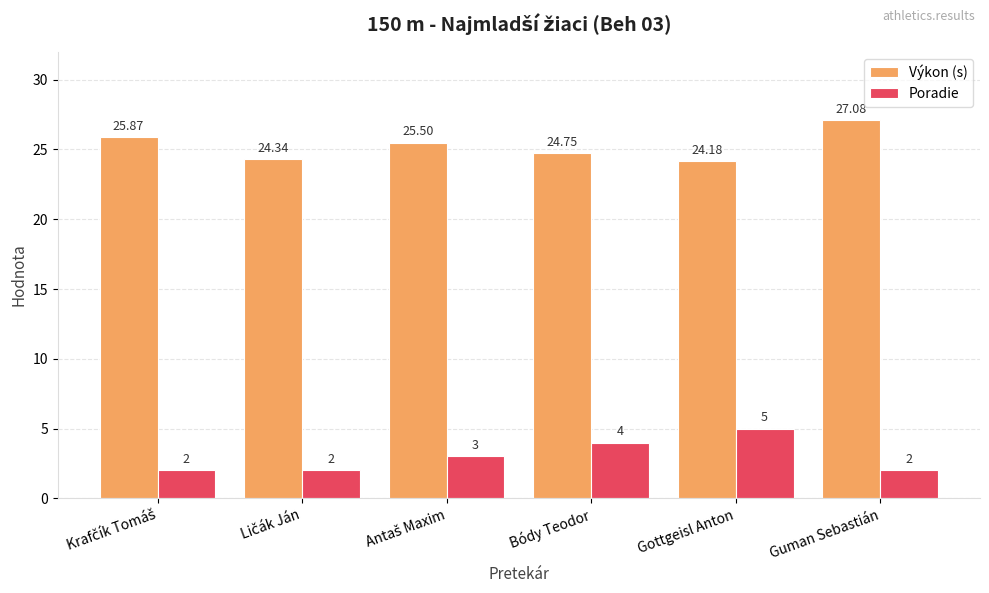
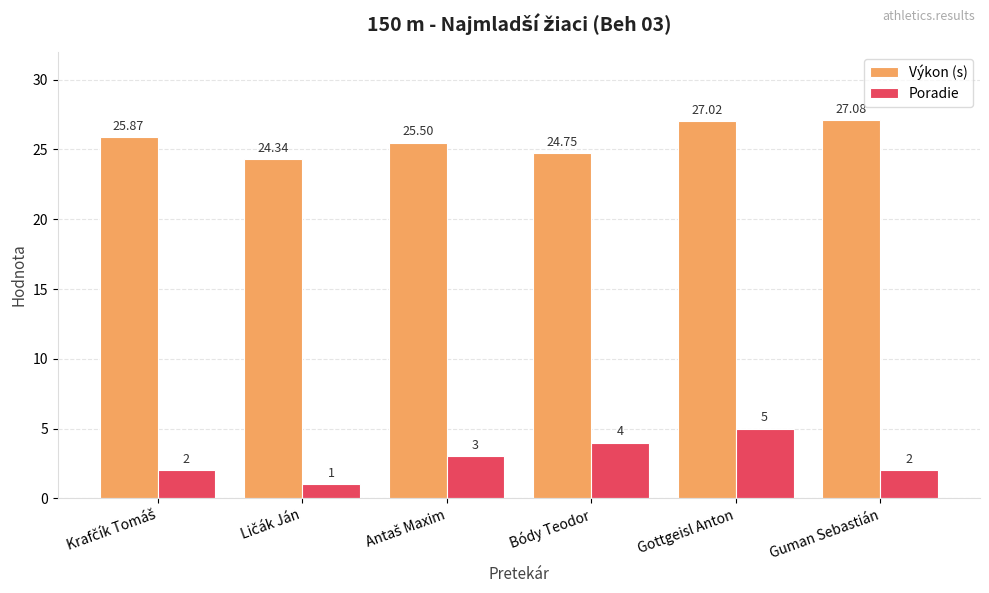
Poradie, Ličák Ján: 2 -> 1
Výkon (s), Gottgeisl Anton: 24.18 -> 27.02
